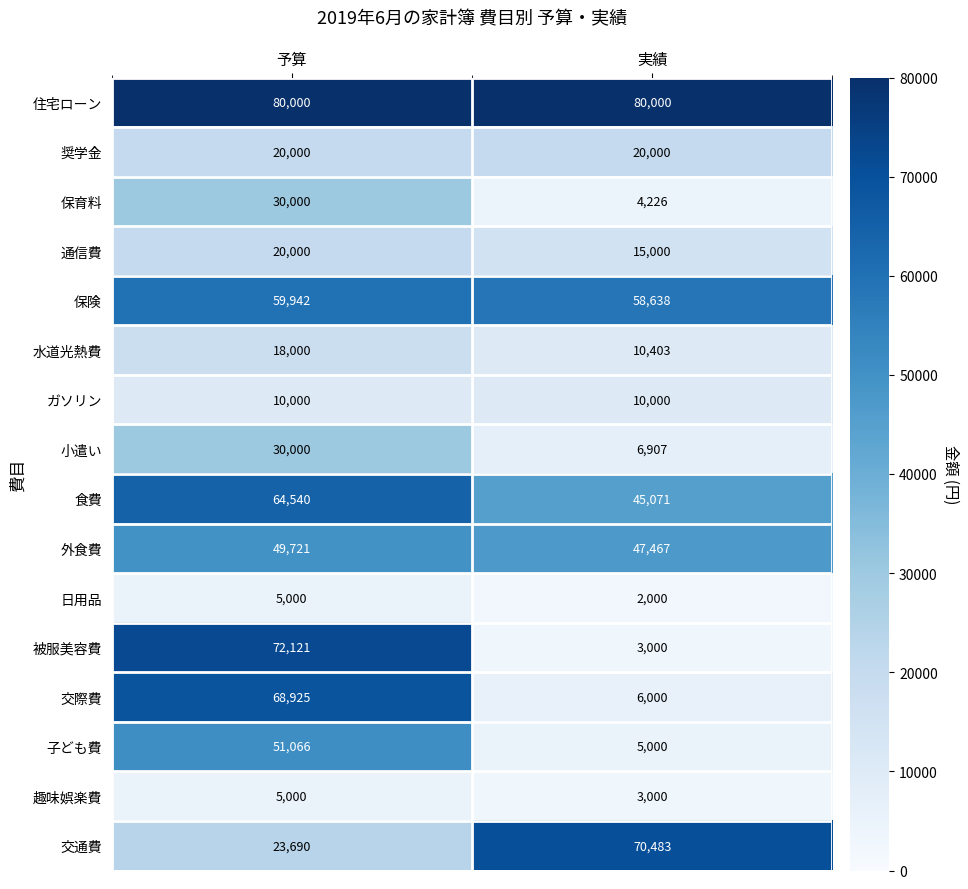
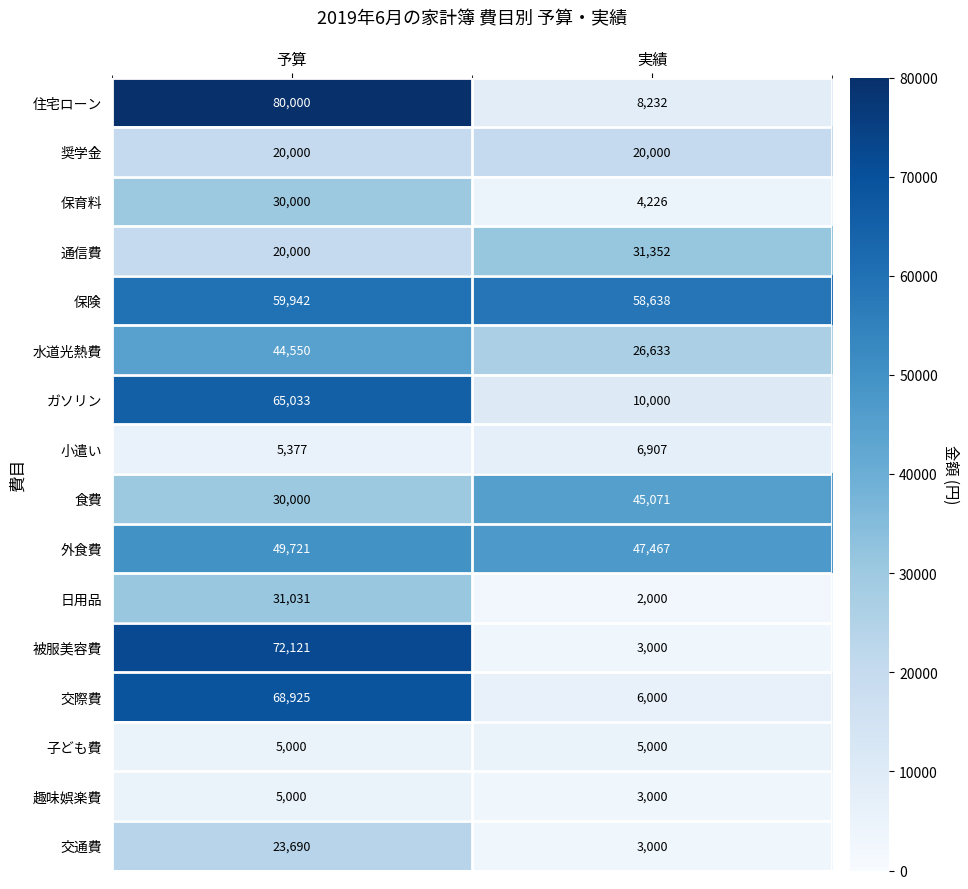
住宅ローン, 実績: 80,000 -> 8,232
通信費, 実績: 15,000 -> 31,352
水道光熱費, 予算: 18,000 -> 44,550
水道光熱費, 実績: 10,403 -> 26,633
ガソリン, 予算: 10,000 -> 65,033
小遣い, 予算: 30,000 -> 5,377
食費, 予算: 64,540 -> 30,000
日用品, 予算: 5,000 -> 31,031
子ども費, 予算: 51,066 -> 5,000
交通費, 実績: 70,483 -> 3,000
